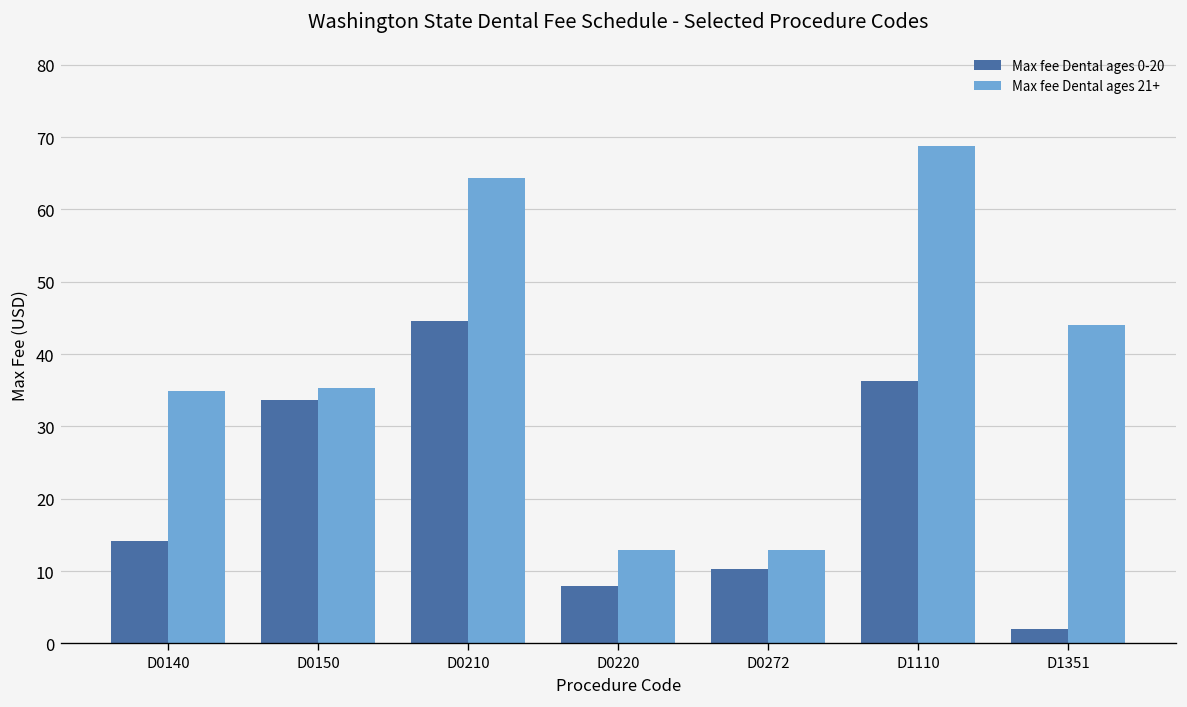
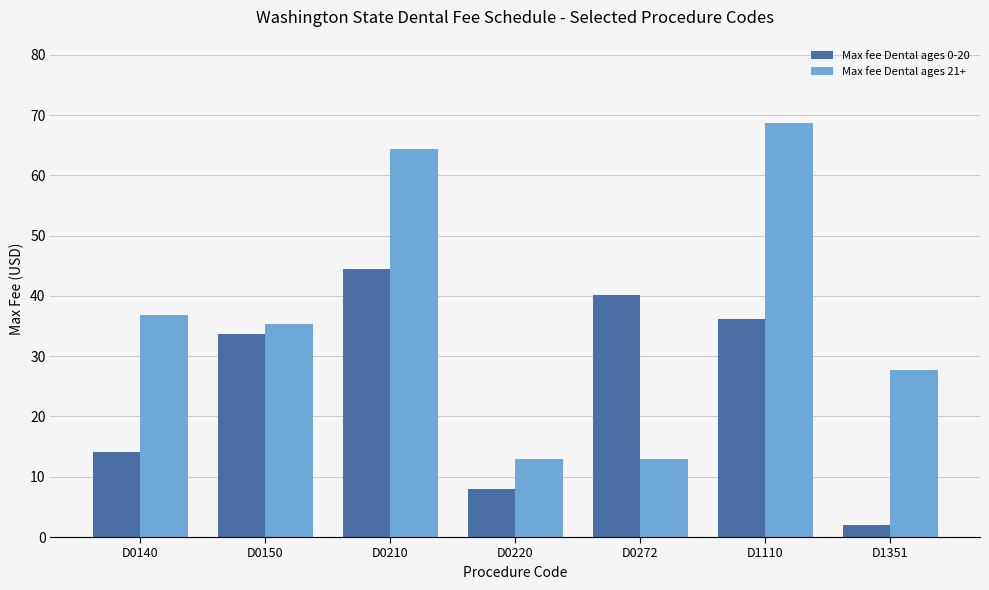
Max fee Dental ages 21+, D0140: 35 -> 37
Max fee Dental ages 0-20, D0272: 10 -> 40
Max fee Dental ages 21+, D1351: 44 -> 28
